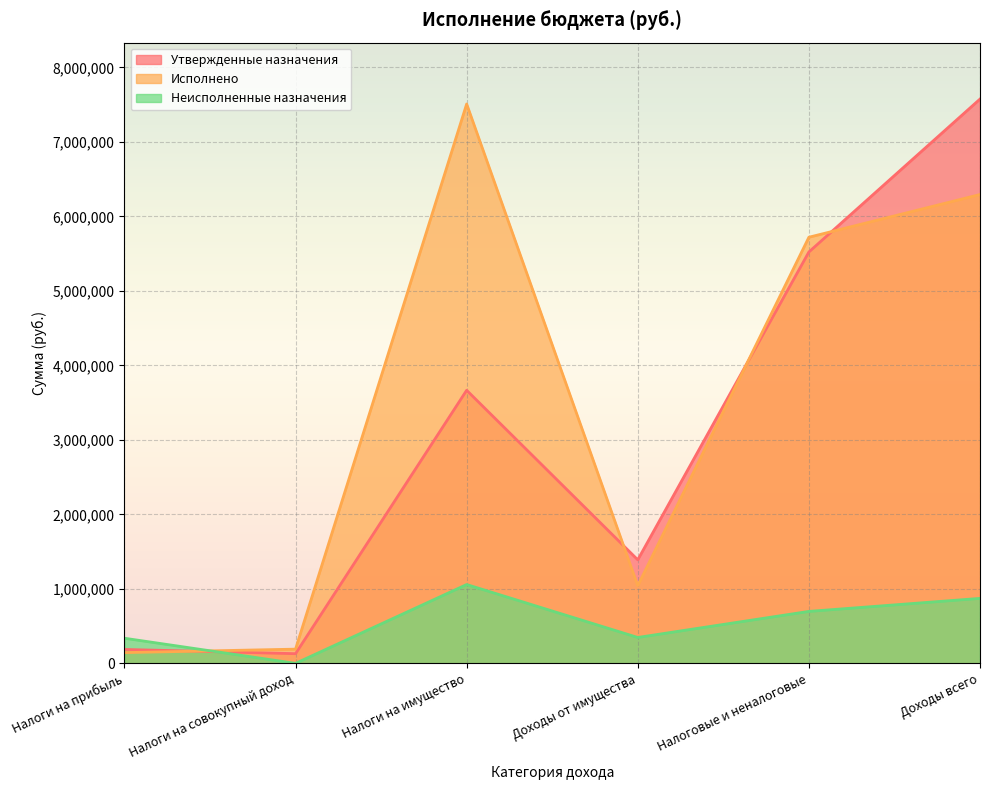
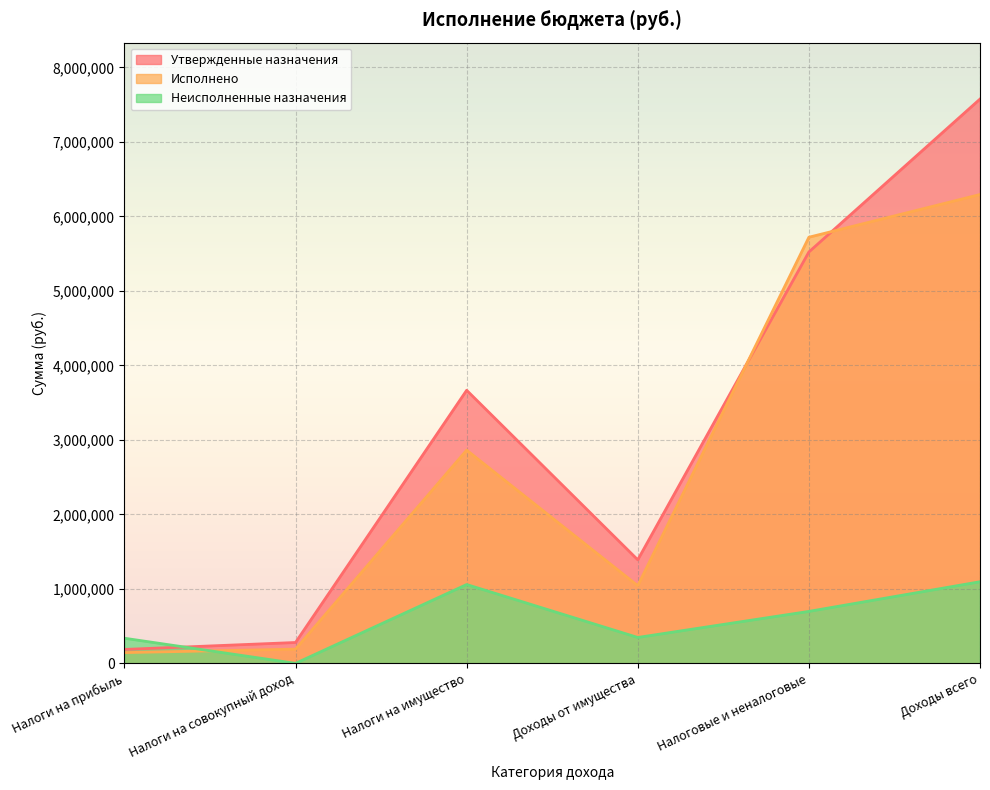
Утвержденные назначения, Налоги на совокупный доход: 100,000 -> 300,000
Исполнено, Налоги на имущество: 7,500,000 -> 2,900,000
Неисполненные назначения, Доходы всего: 900,000 -> 1,100,000
